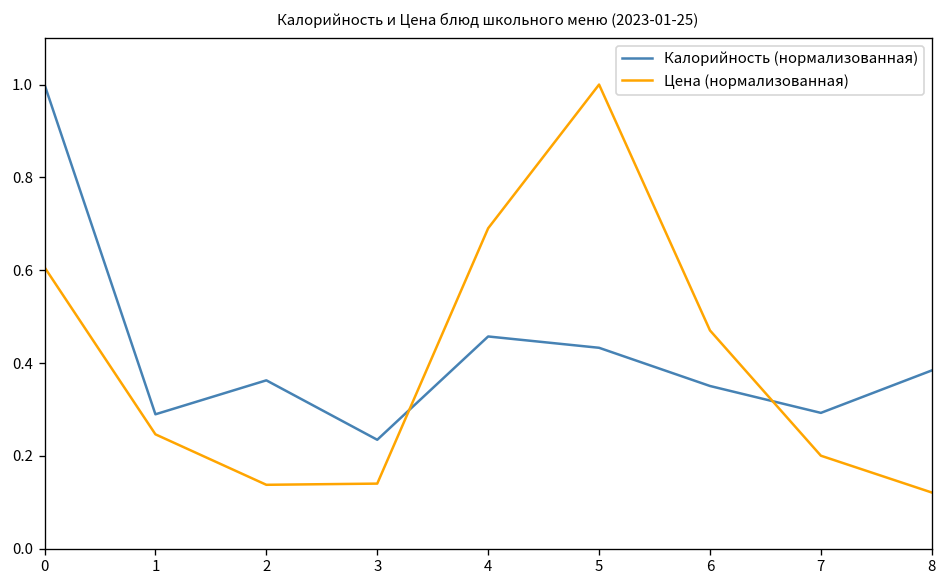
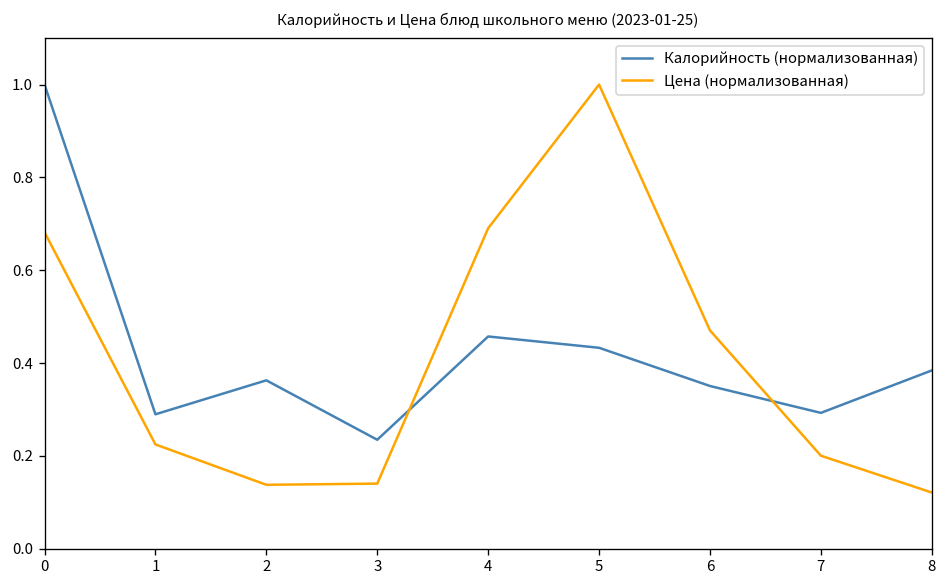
Цена (нормализованная), 0: 0.61 -> 0.68
Цена (нормализованная), 1: 0.25 -> 0.22
